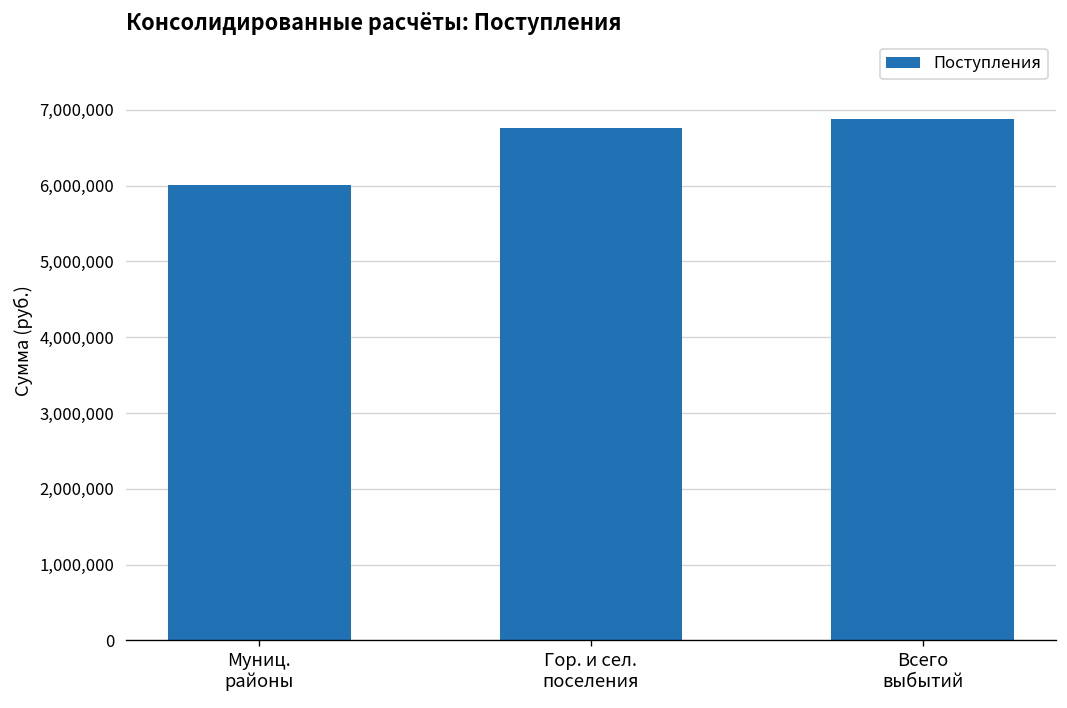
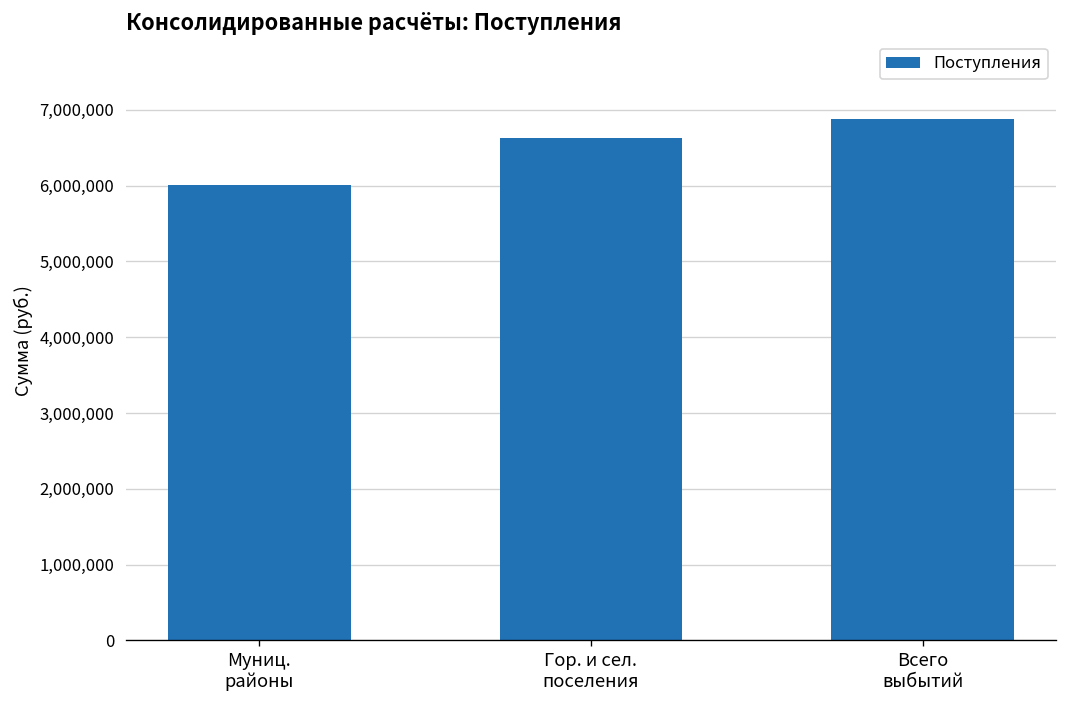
Гор. и сел. поселения: 6,800,000 -> 6,600,000
